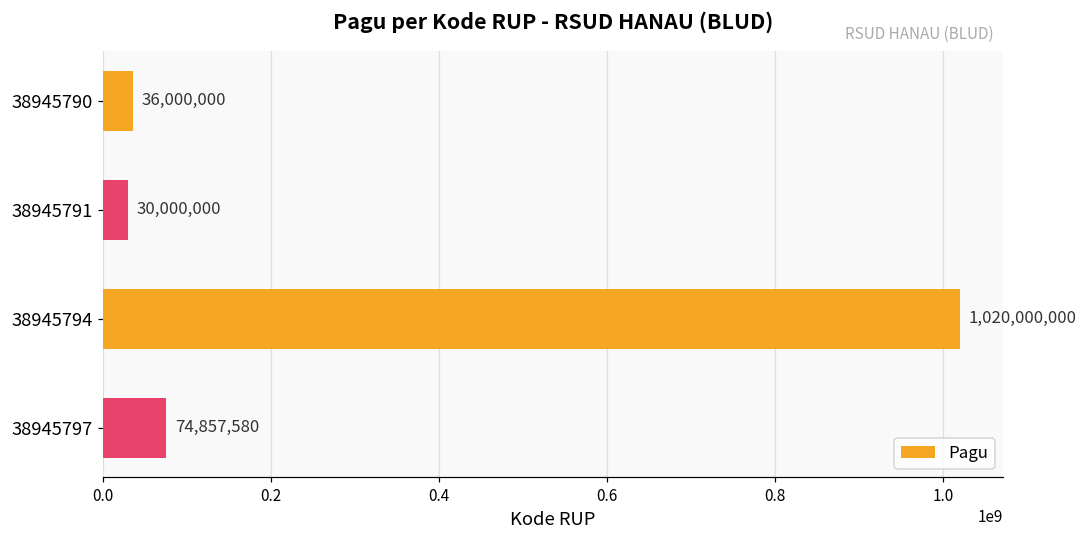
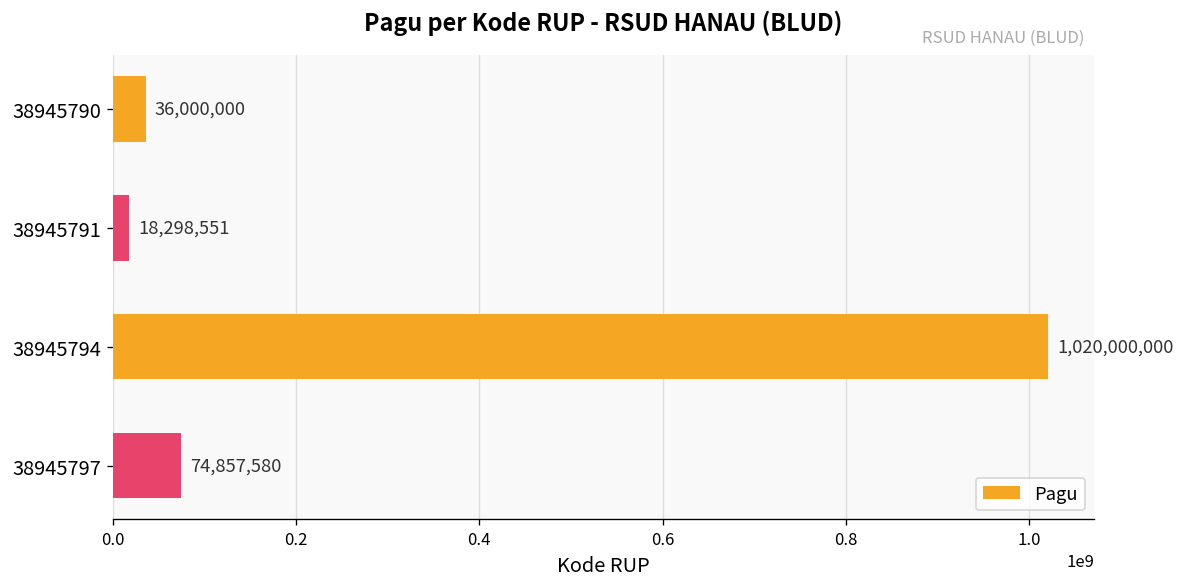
38945791: 30,000,000 -> 18,298,551
